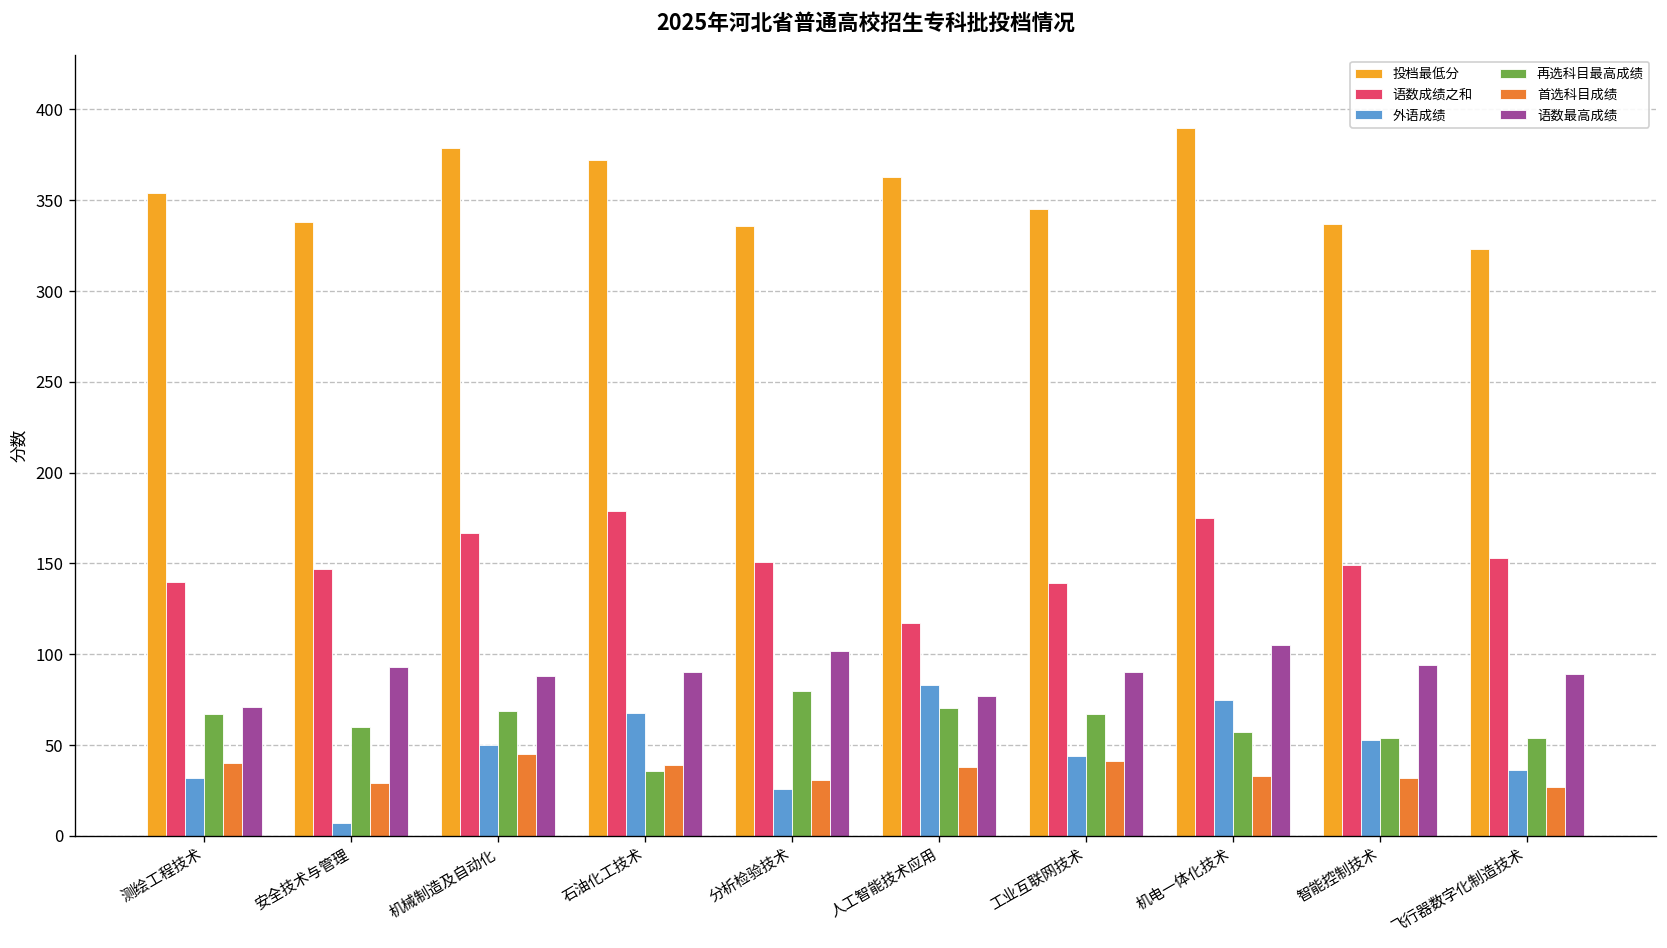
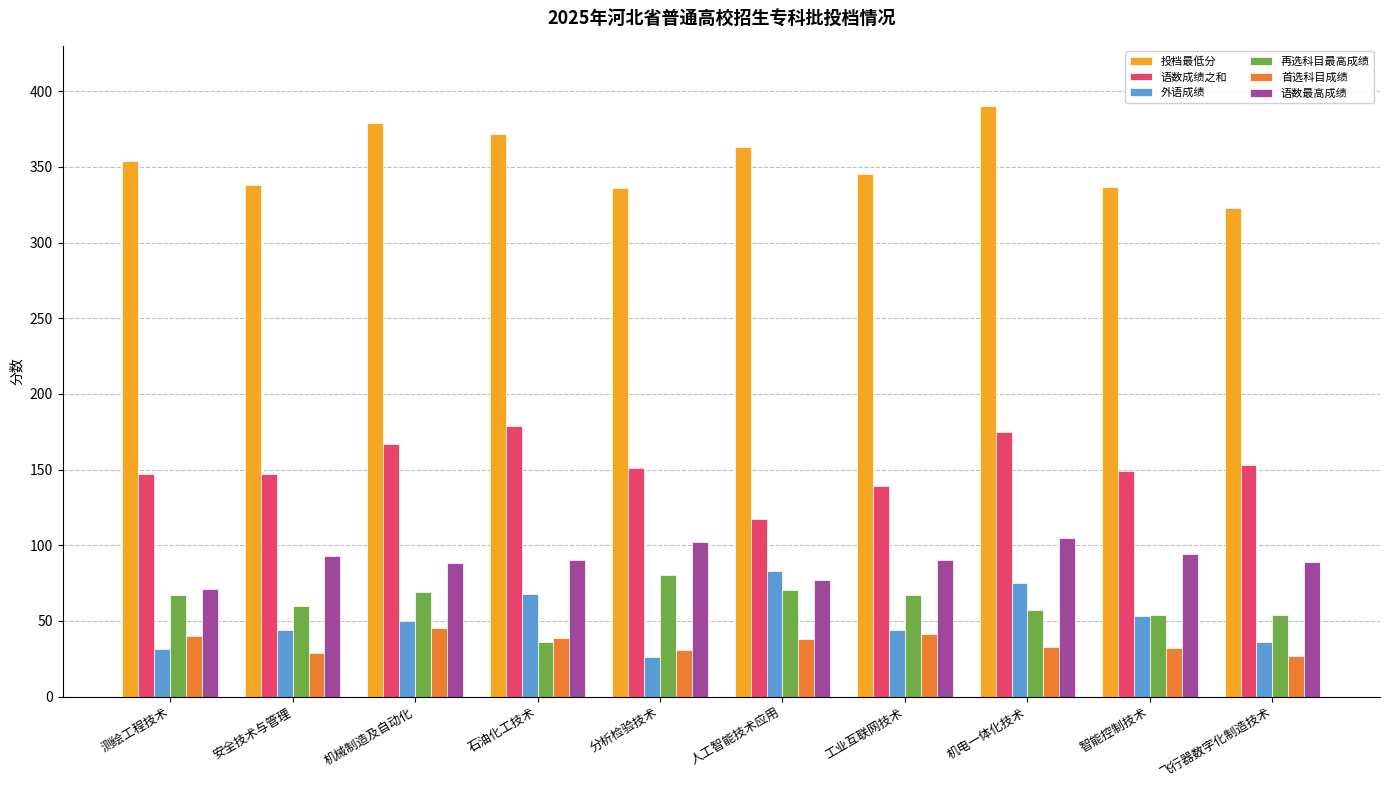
语数成绩之和, 测绘工程技术: 140 -> 147
外语成绩, 安全技术与管理: 7 -> 44
